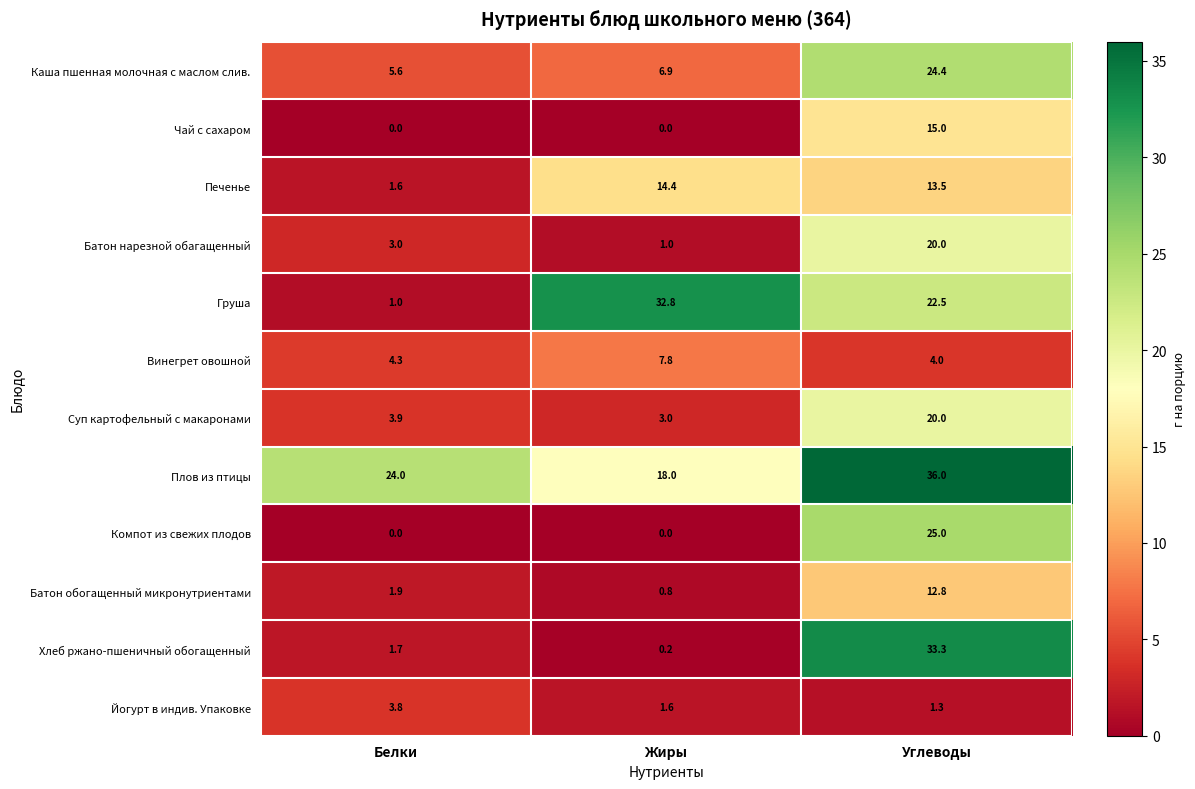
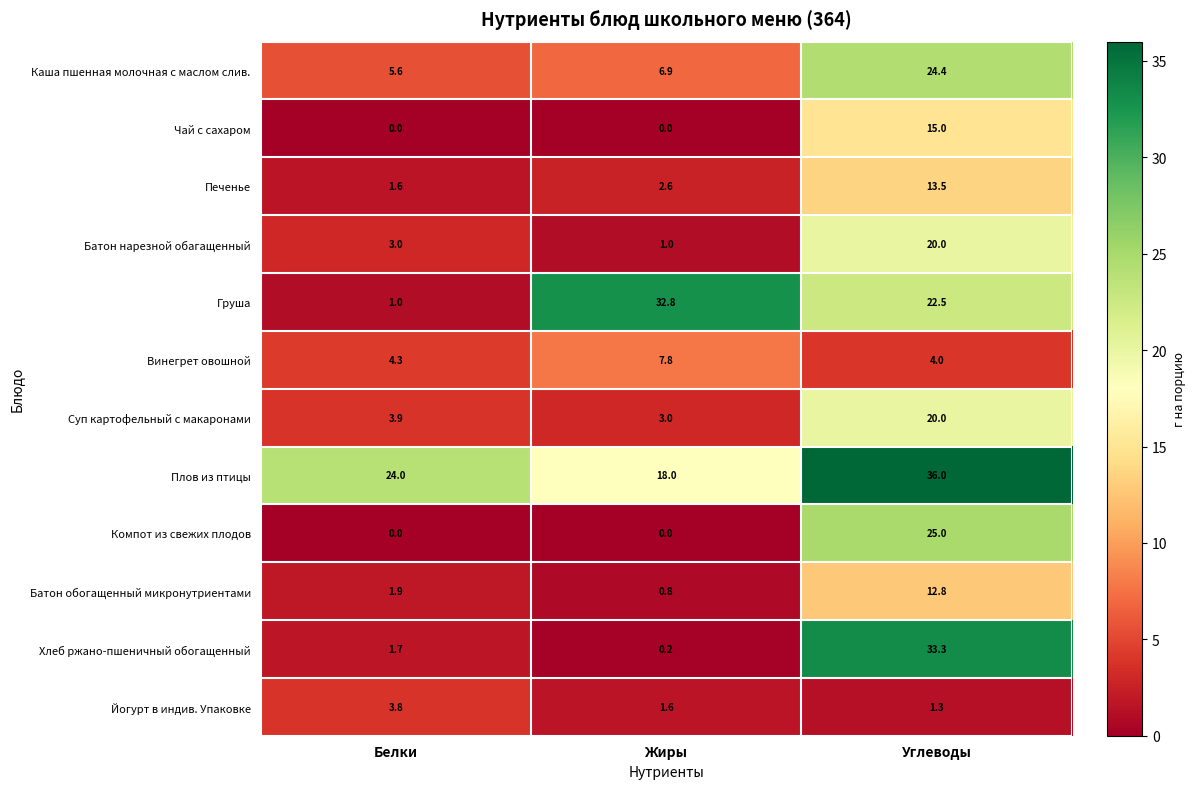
Печенье, Жиры: 14.4 -> 2.6
